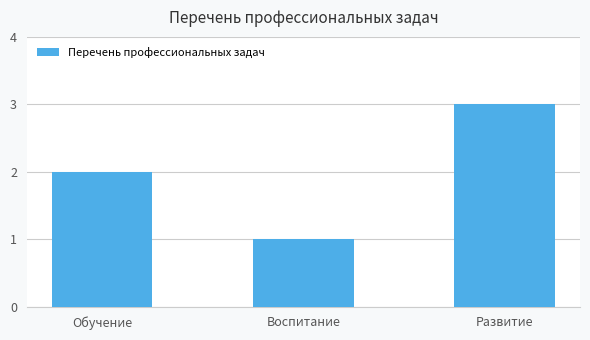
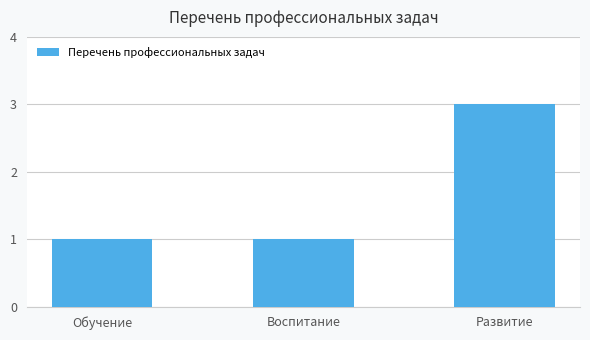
Обучение: 2 -> 1
